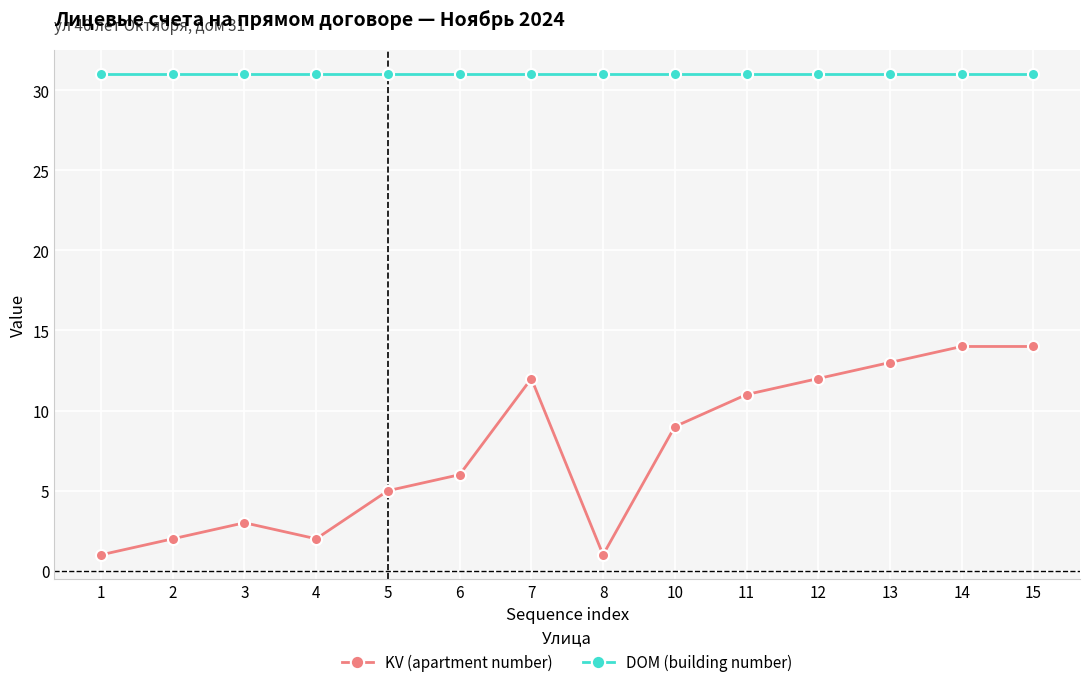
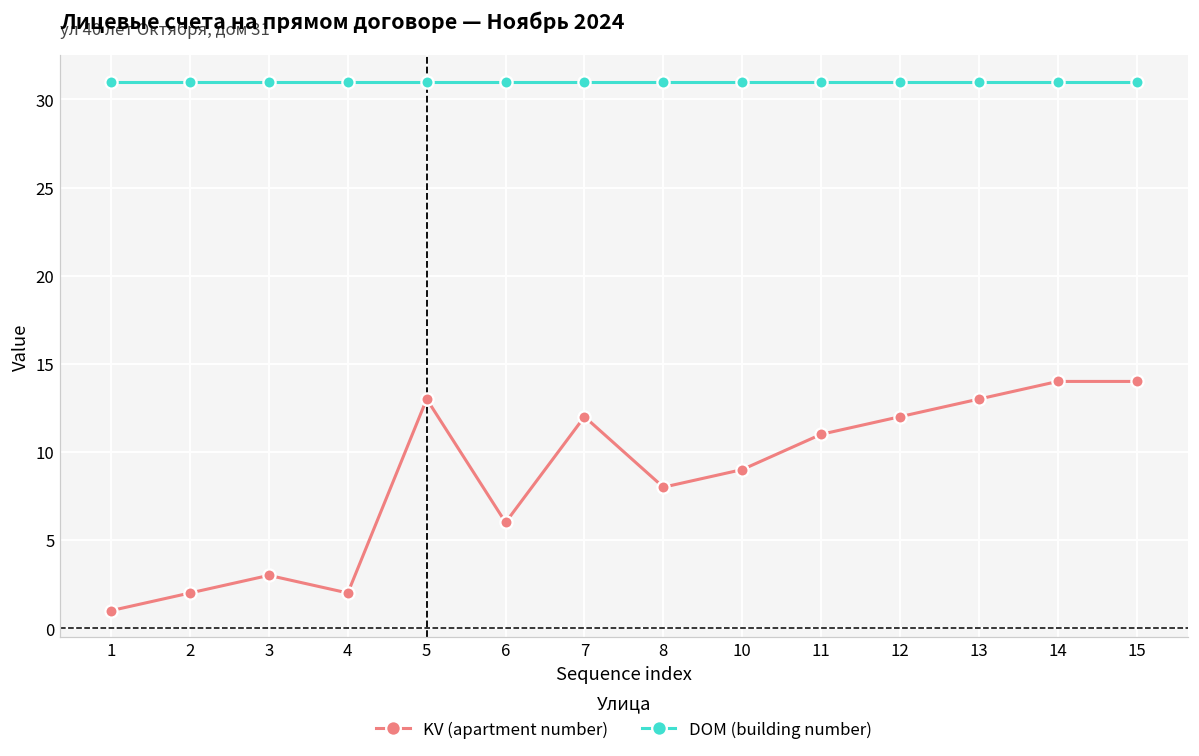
KV (apartment number), 5: 5 -> 13
KV (apartment number), 8: 1 -> 8
